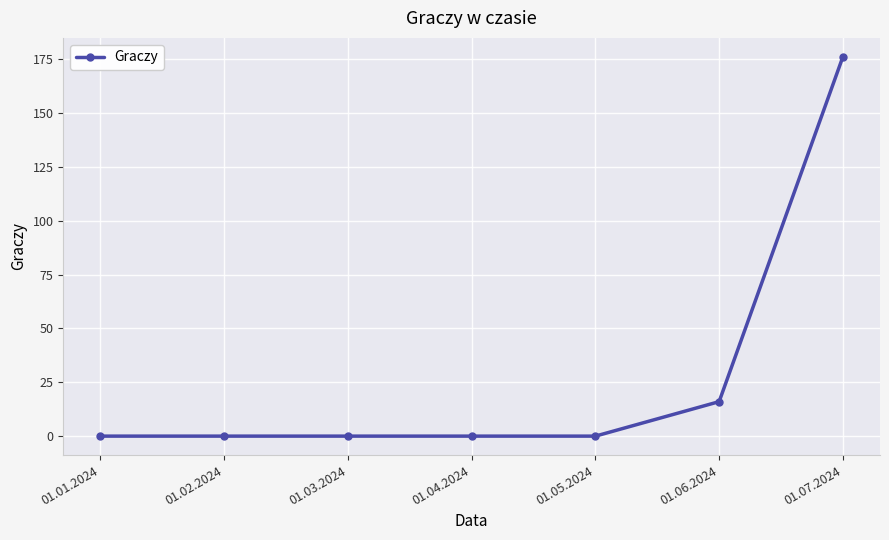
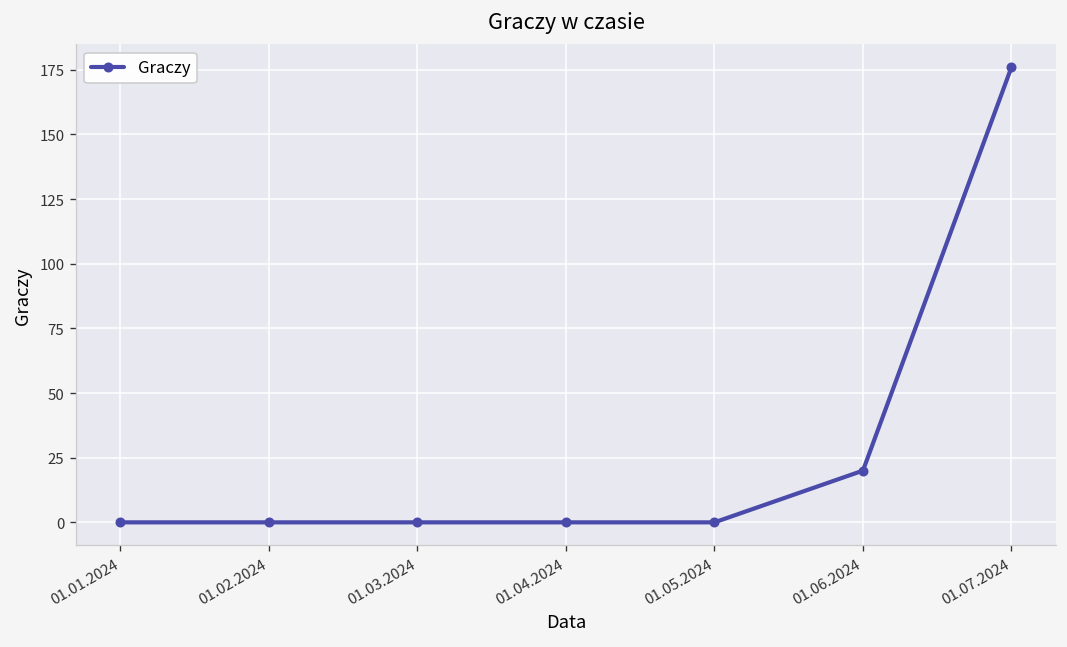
01.06.2024: 16 -> 20
